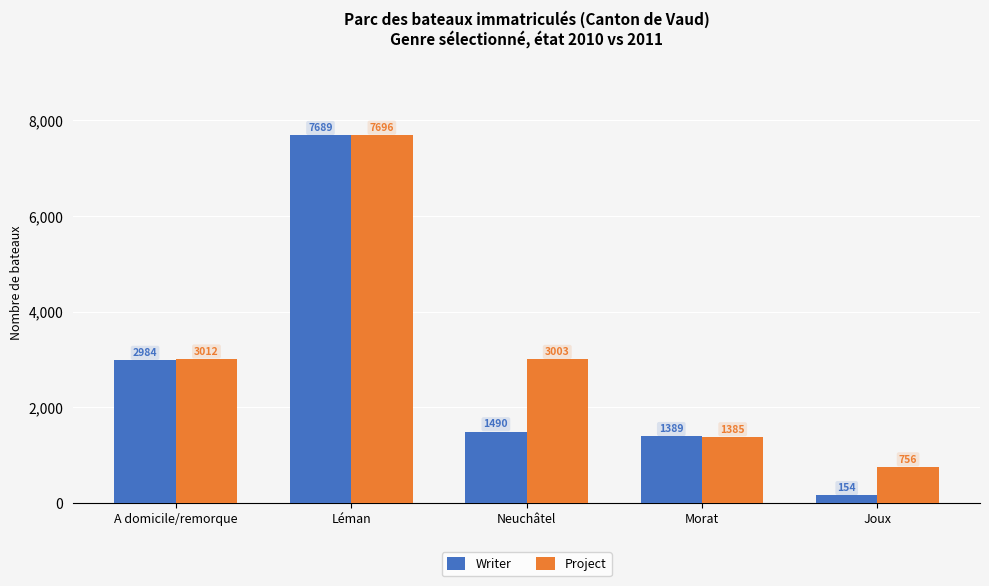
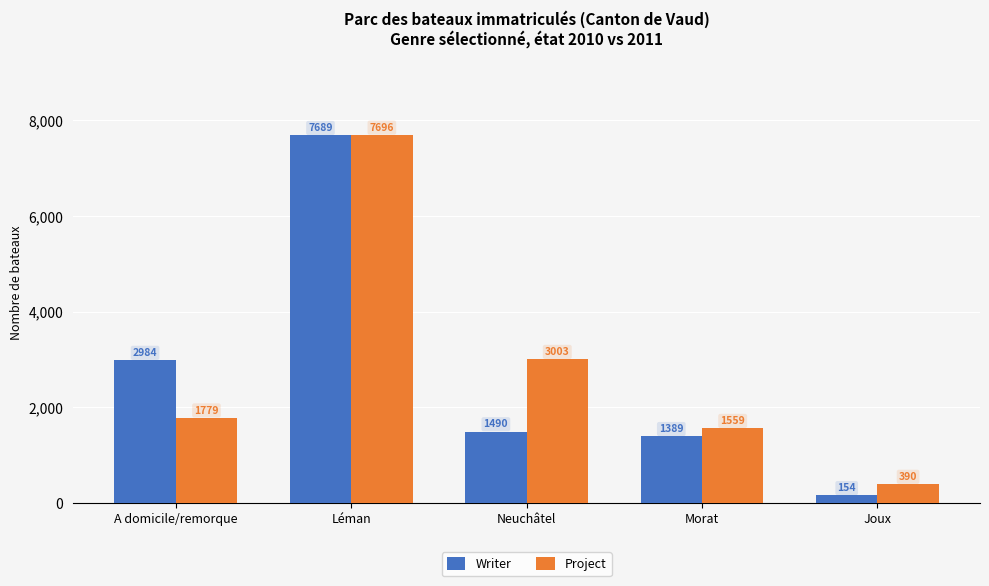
Project, A domicile/remorque: 3012 -> 1779
Project, Morat: 1385 -> 1559
Project, Joux: 756 -> 390
